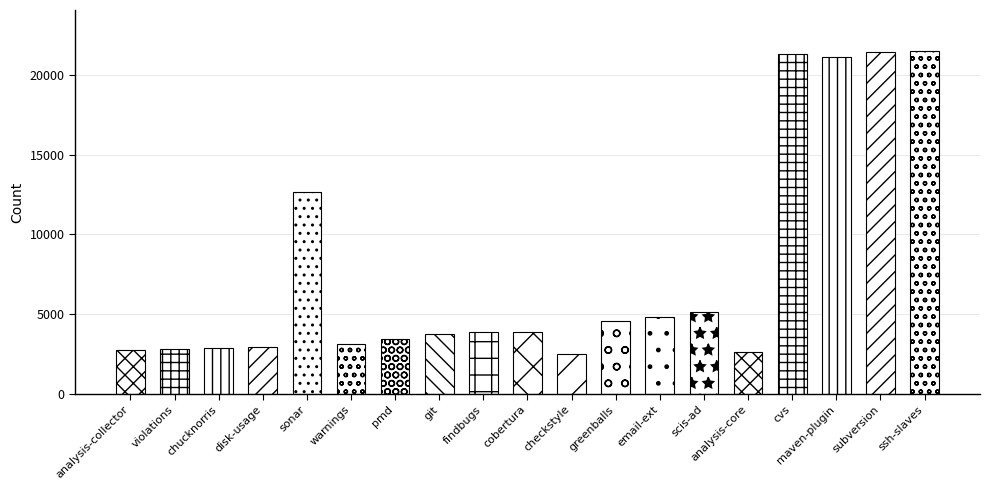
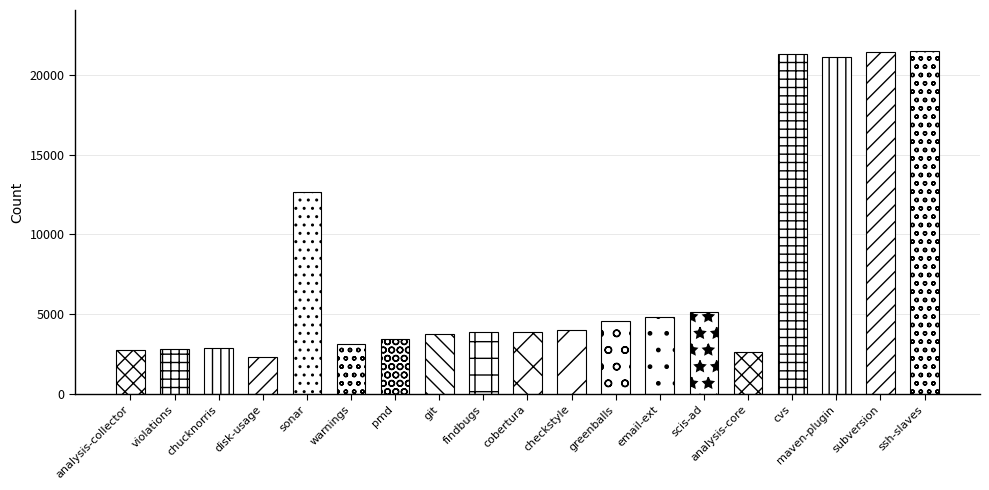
disk-usage: 2900 -> 2300
checkstyle: 2500 -> 4000
